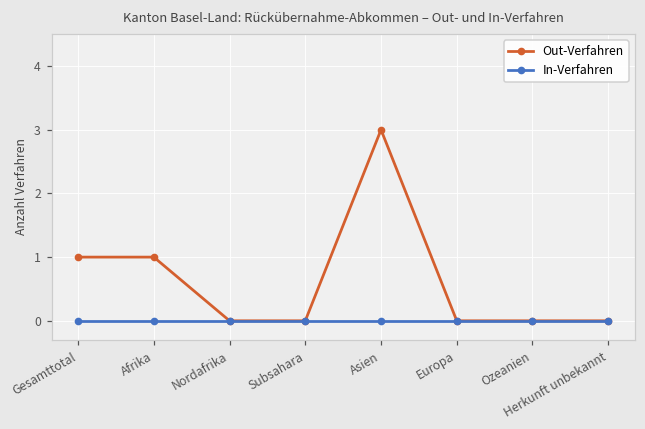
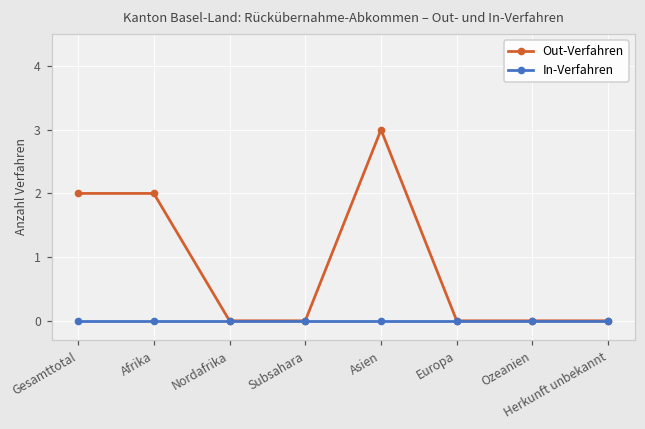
Out-Verfahren, Gesamttotal: 1 -> 2
Out-Verfahren, Afrika: 1 -> 2
